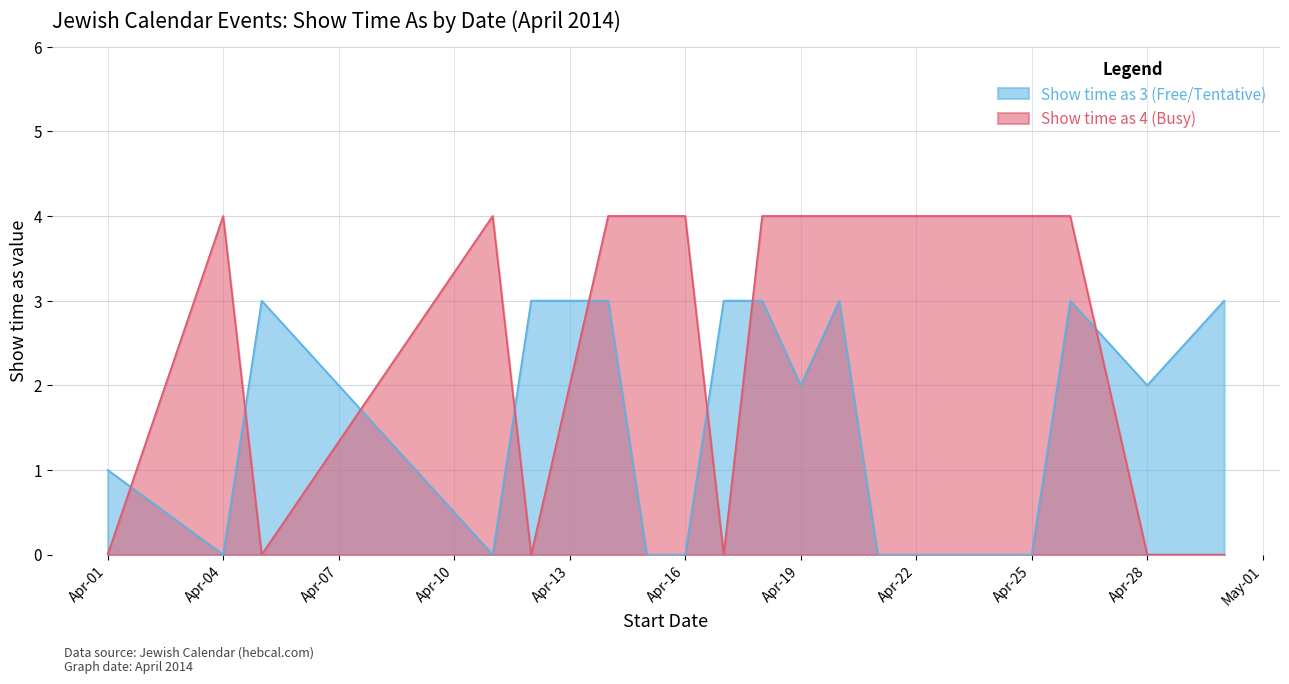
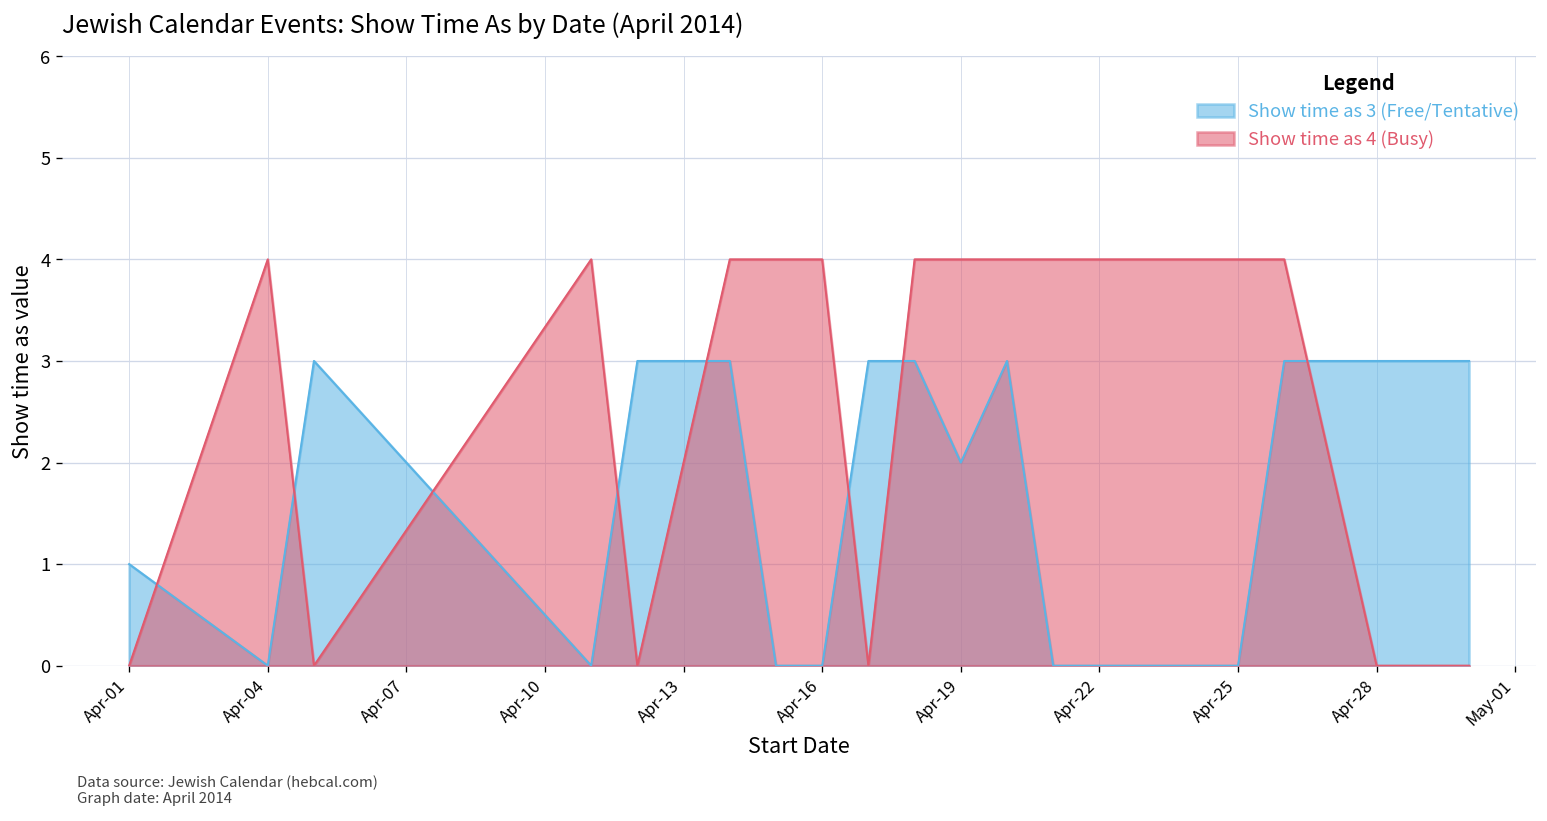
Show time as 3 (Free/Tentative), Apr-28: 2 -> 3
